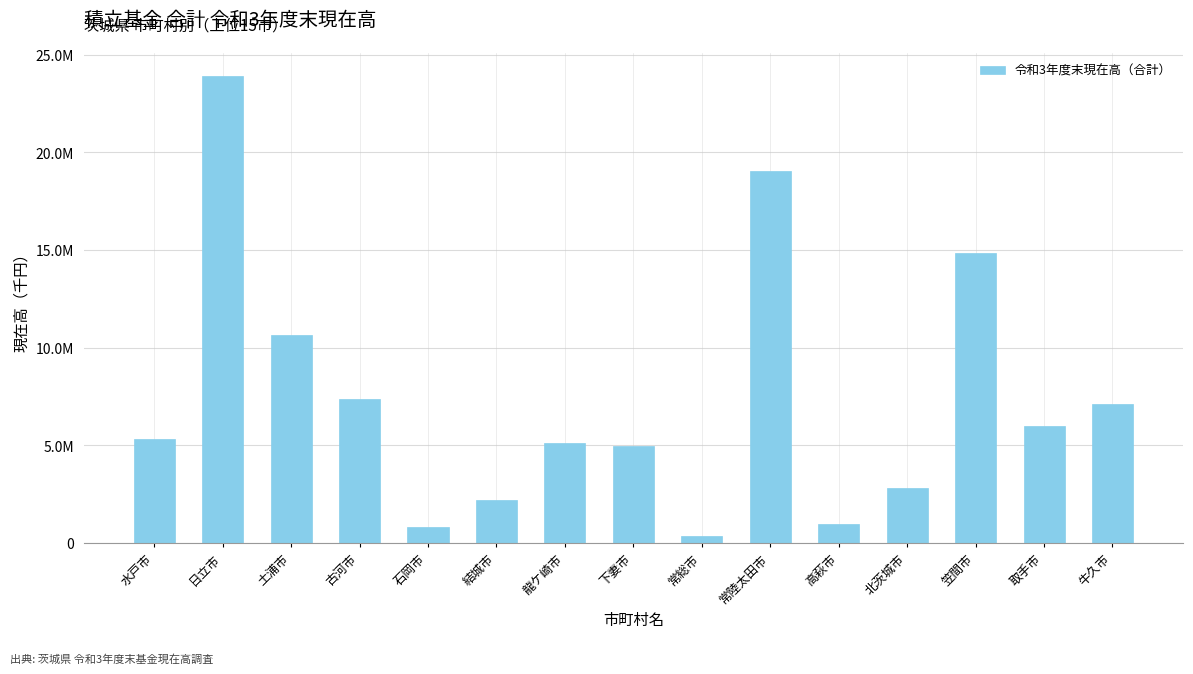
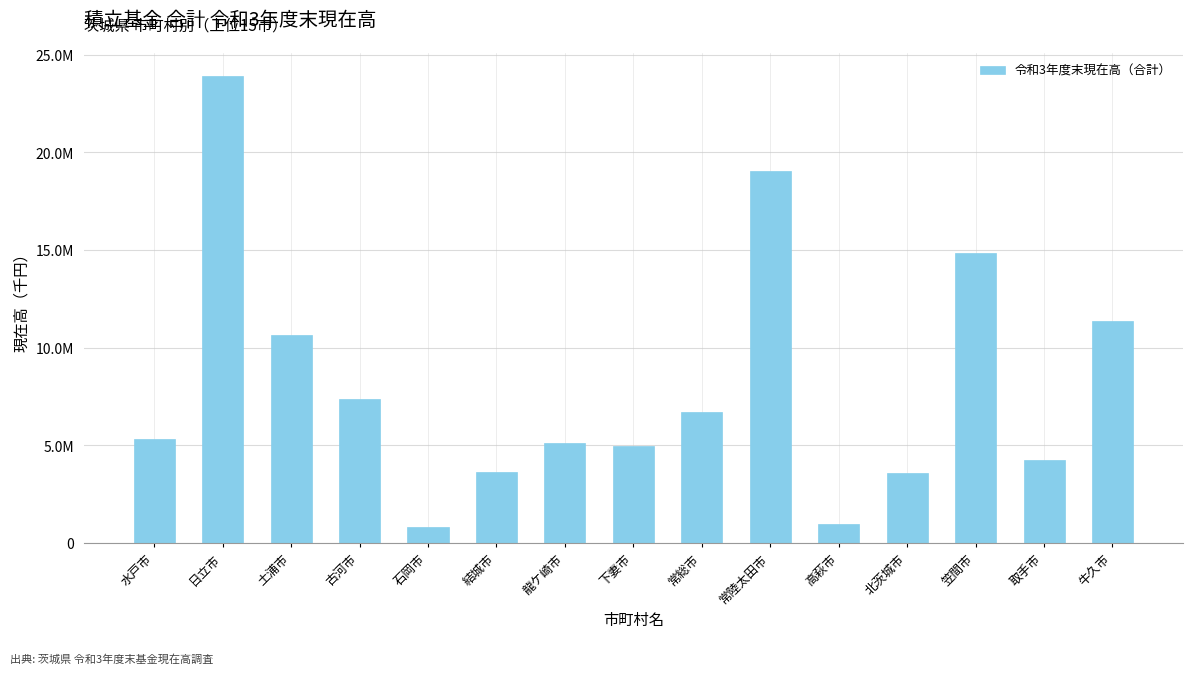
結城市: 2200000 -> 3600000
常総市: 300000 -> 6700000
北茨城市: 2800000 -> 3600000
取手市: 6000000 -> 4300000
牛久市: 7100000 -> 11400000
